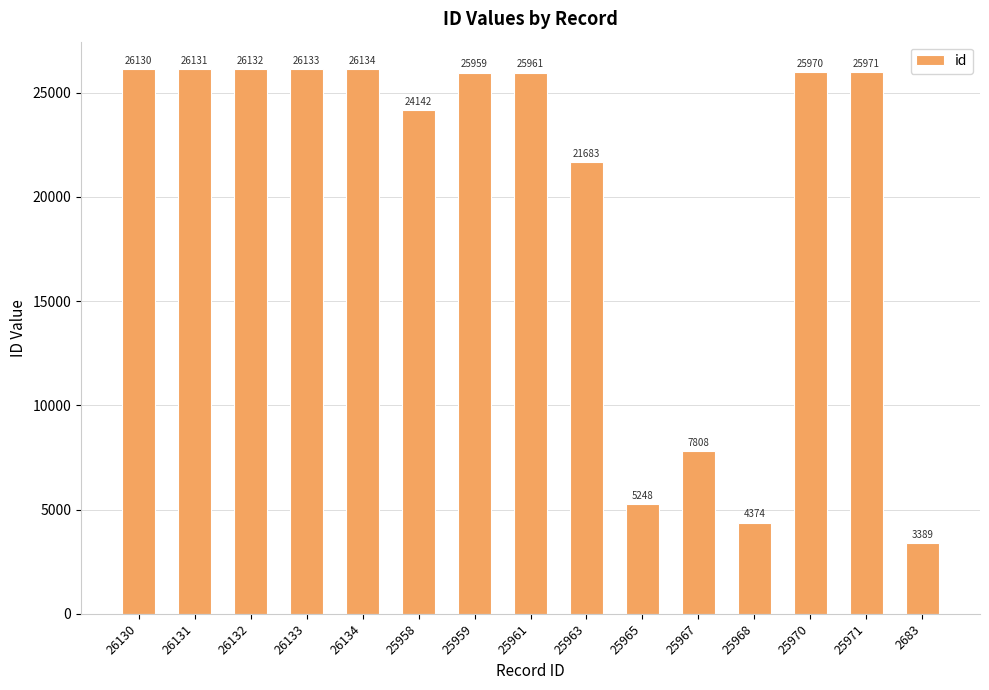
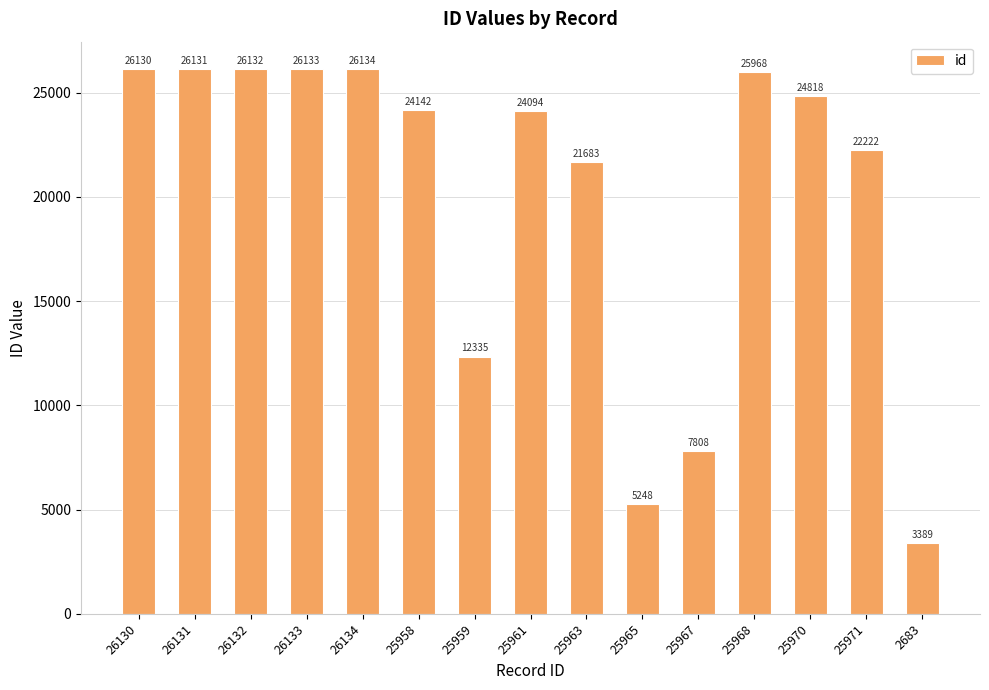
25959: 25959 -> 12335
25961: 25961 -> 24094
25968: 4374 -> 25968
25970: 25970 -> 24818
25971: 25971 -> 22222
